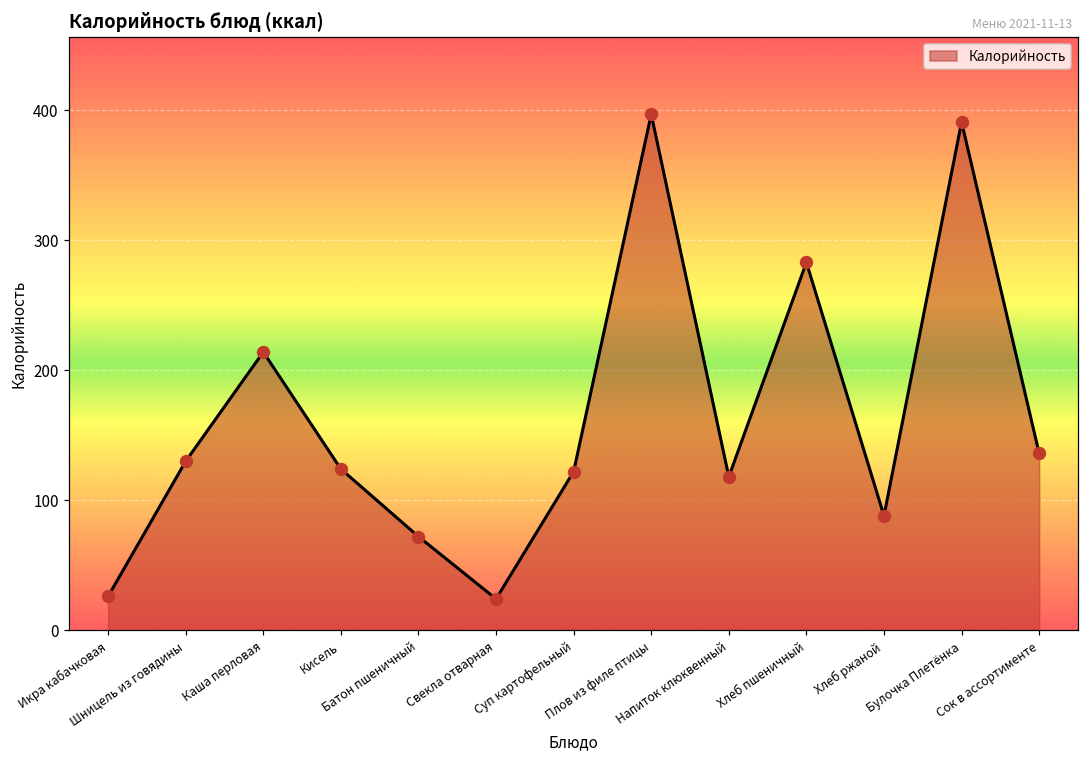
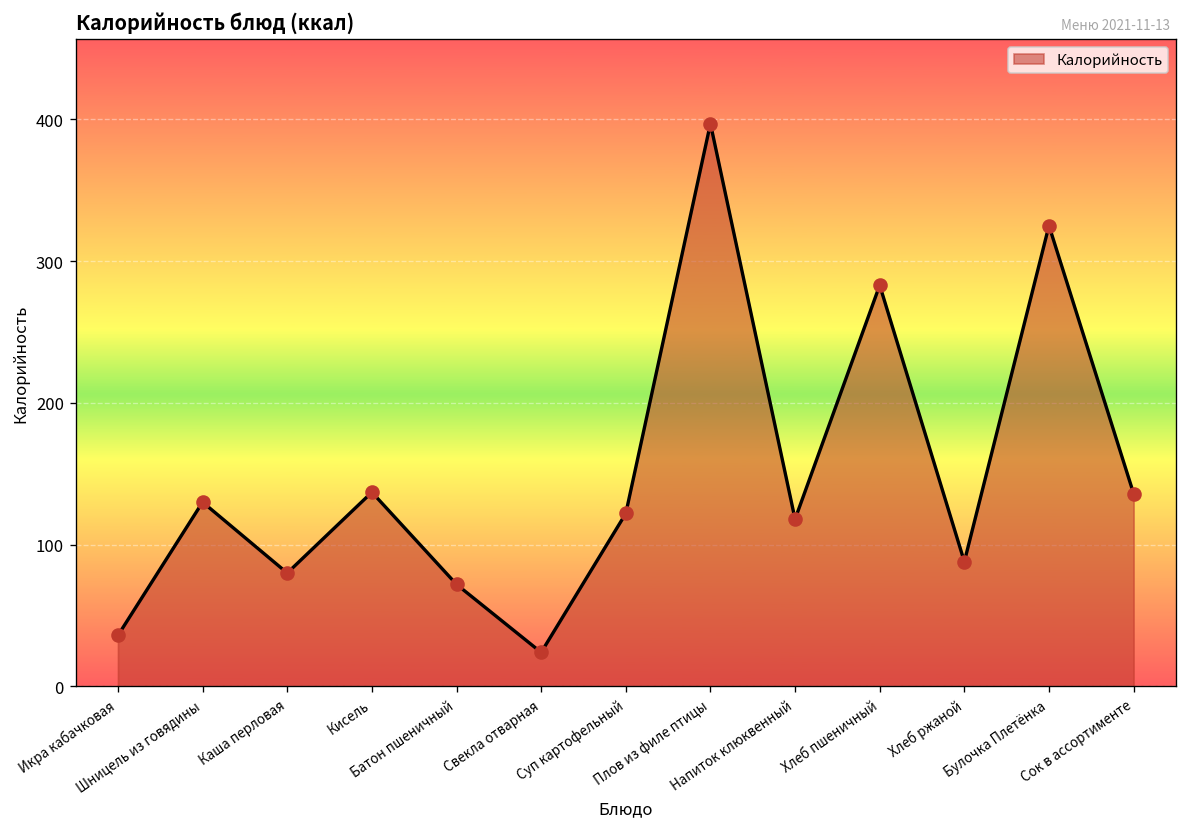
Икра кабачковая: 26 -> 36
Каша перловая: 214 -> 80
Кисель: 124 -> 137
Булочка Плетёнка: 391 -> 325
